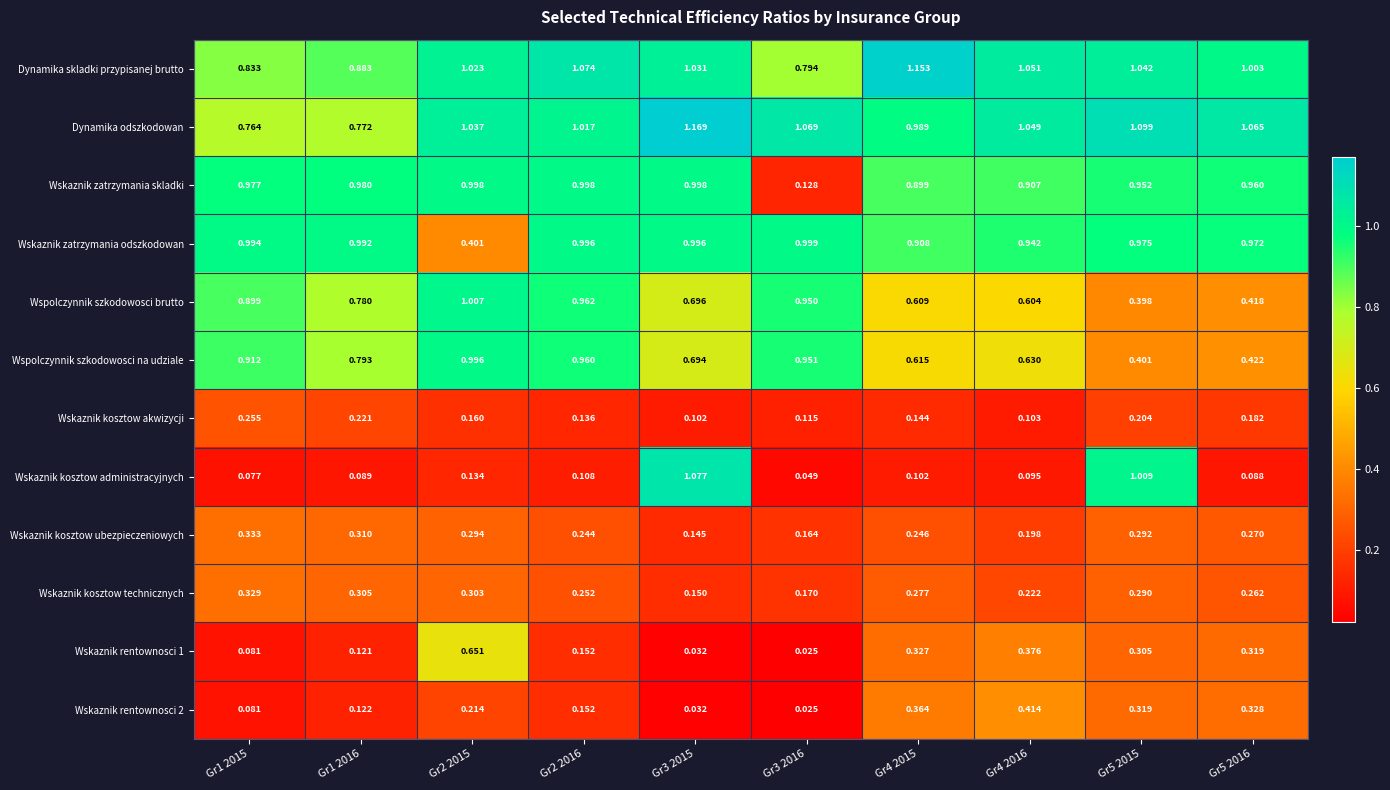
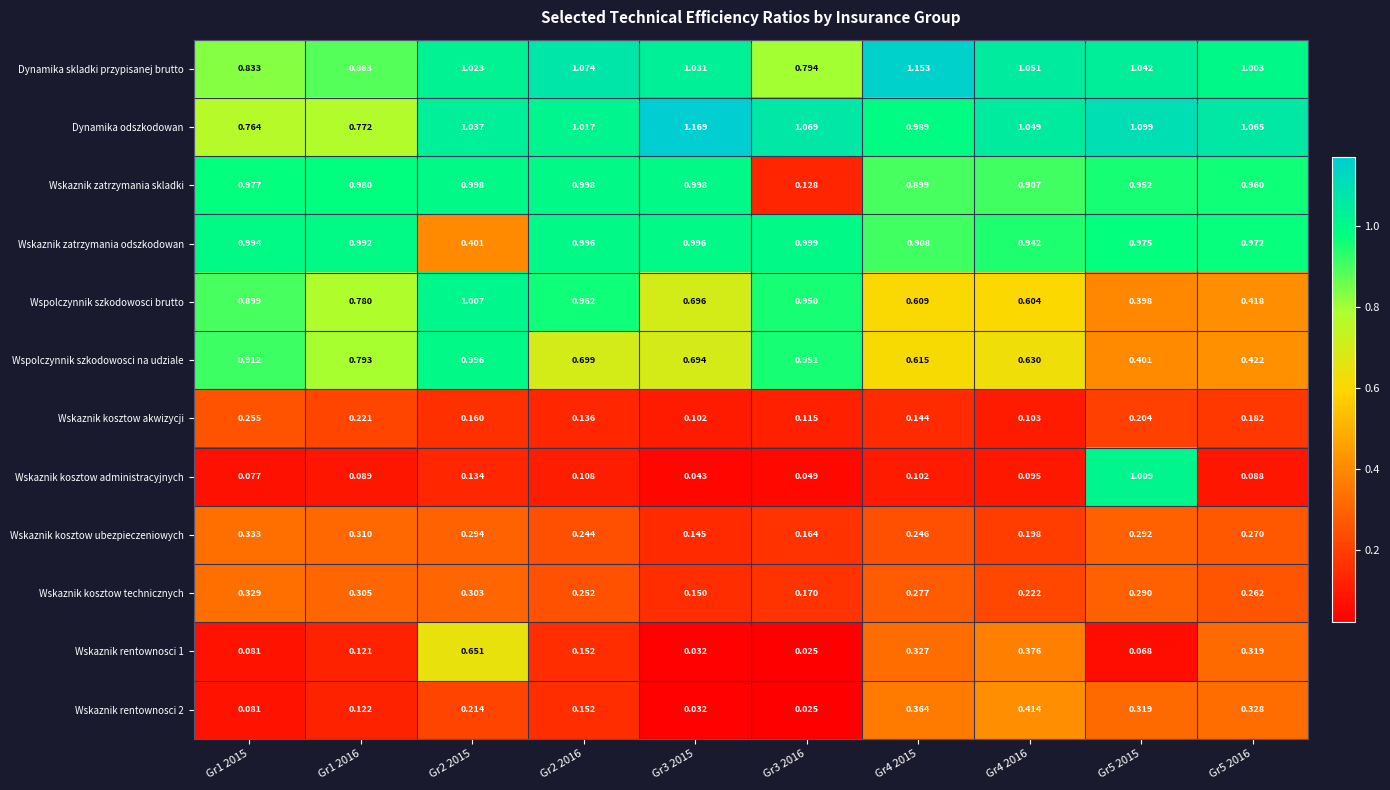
Wspolczynnik szkodowosci na udziale, Gr2 2016: 0.960 -> 0.699
Wskaznik kosztow administracyjnych, Gr3 2015: 1.077 -> 0.043
Wskaznik rentownosci 1, Gr5 2015: 0.305 -> 0.068
